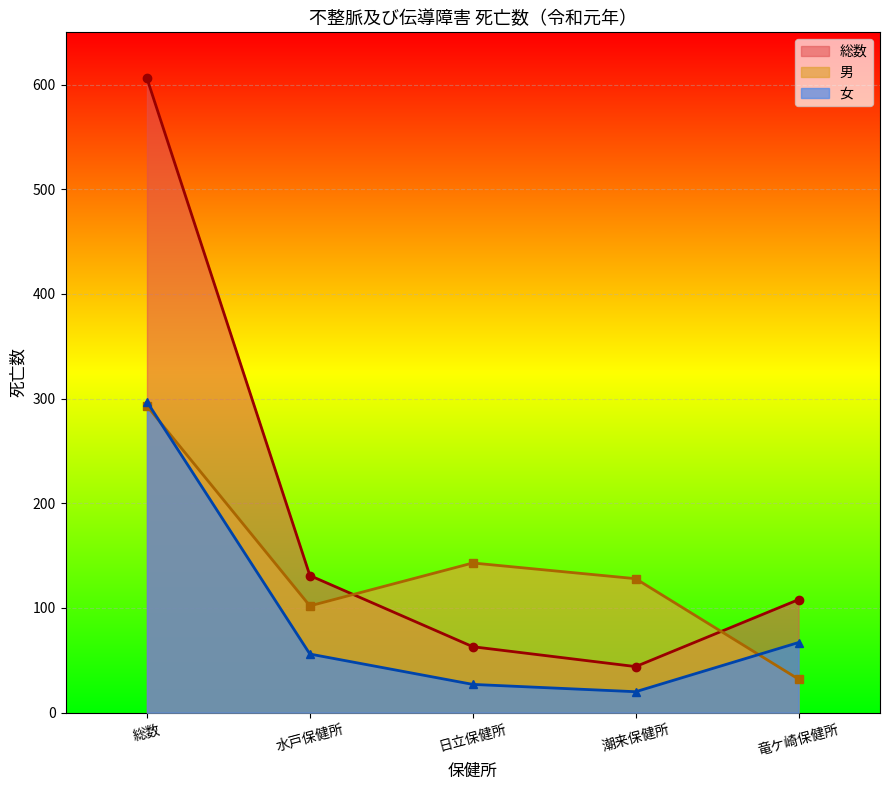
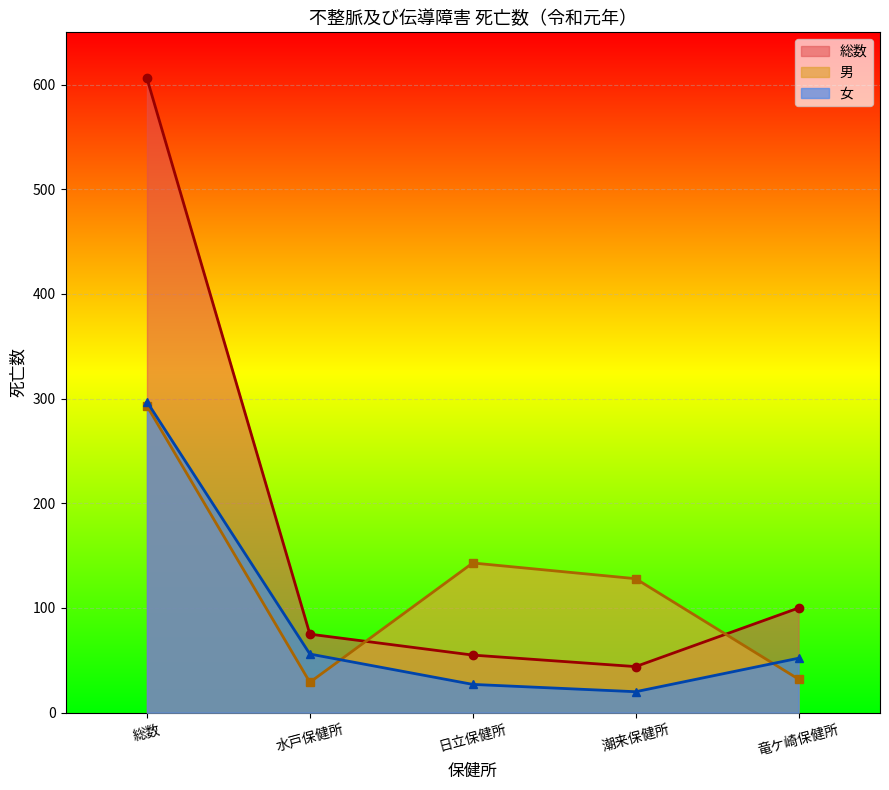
総数, 水戸保健所: 131 -> 75
男, 水戸保健所: 102 -> 29
総数, 日立保健所: 63 -> 55
総数, 竜ケ崎保健所: 108 -> 100
女, 竜ケ崎保健所: 67 -> 52
